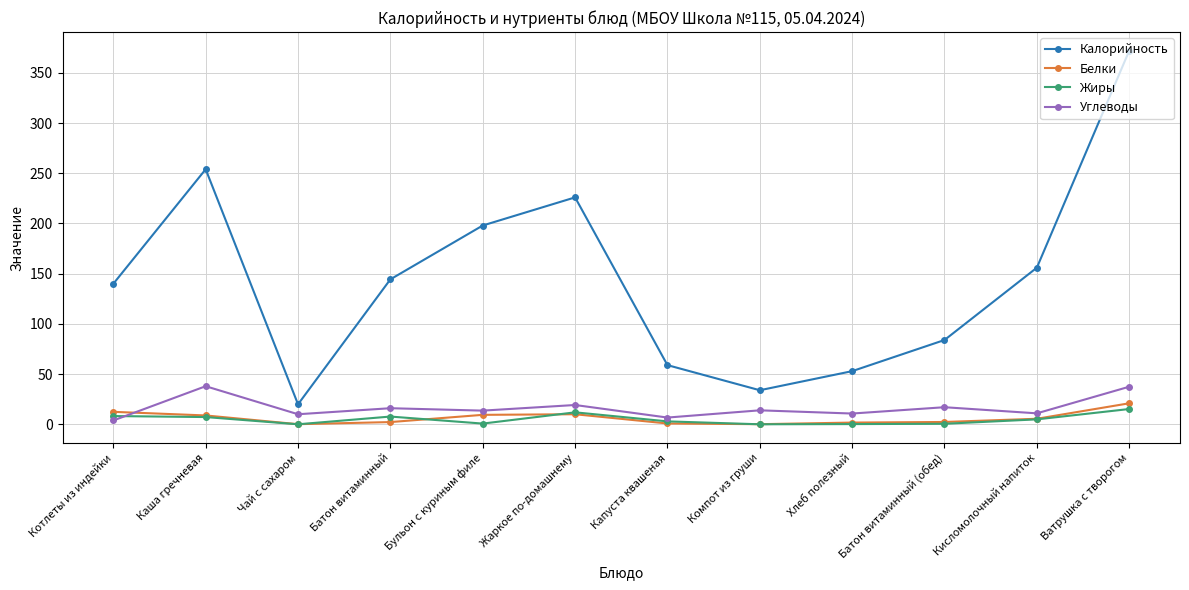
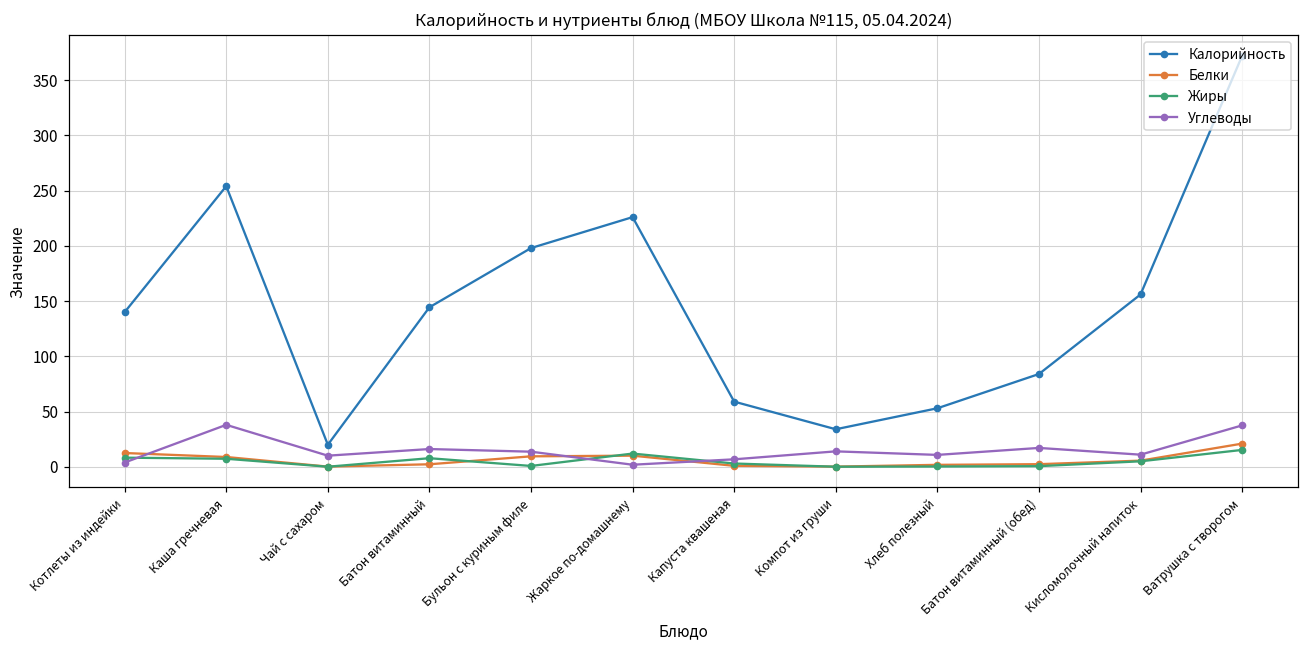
Углеводы, Жаркое по-домашнему: 19 -> 2
